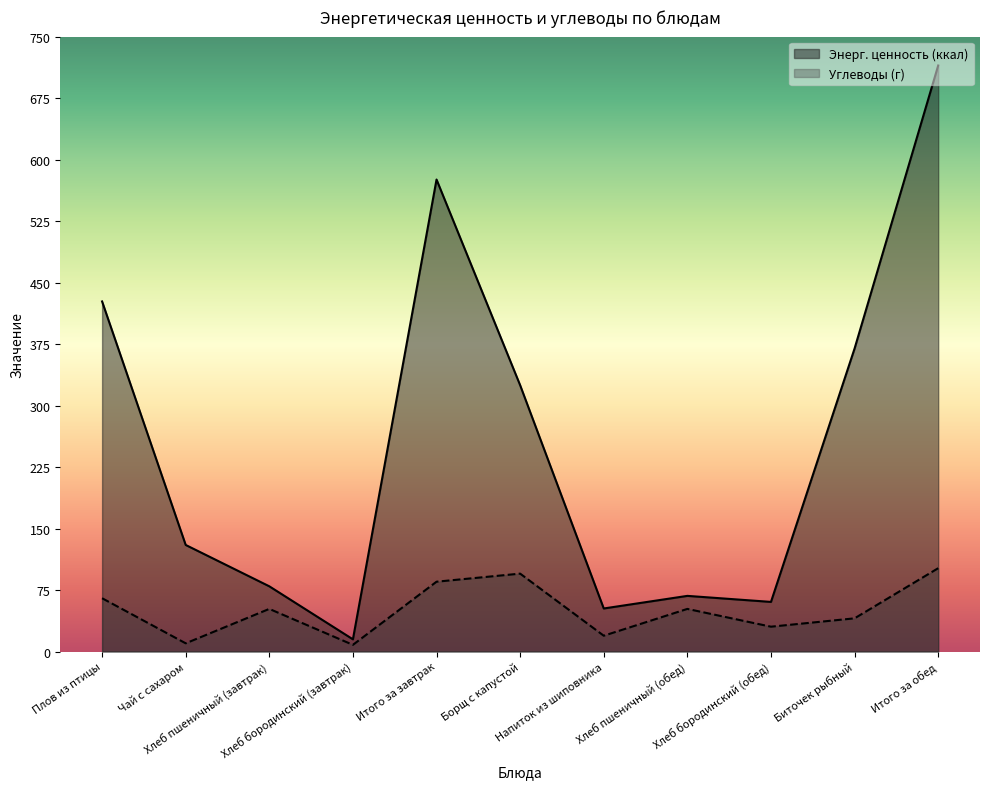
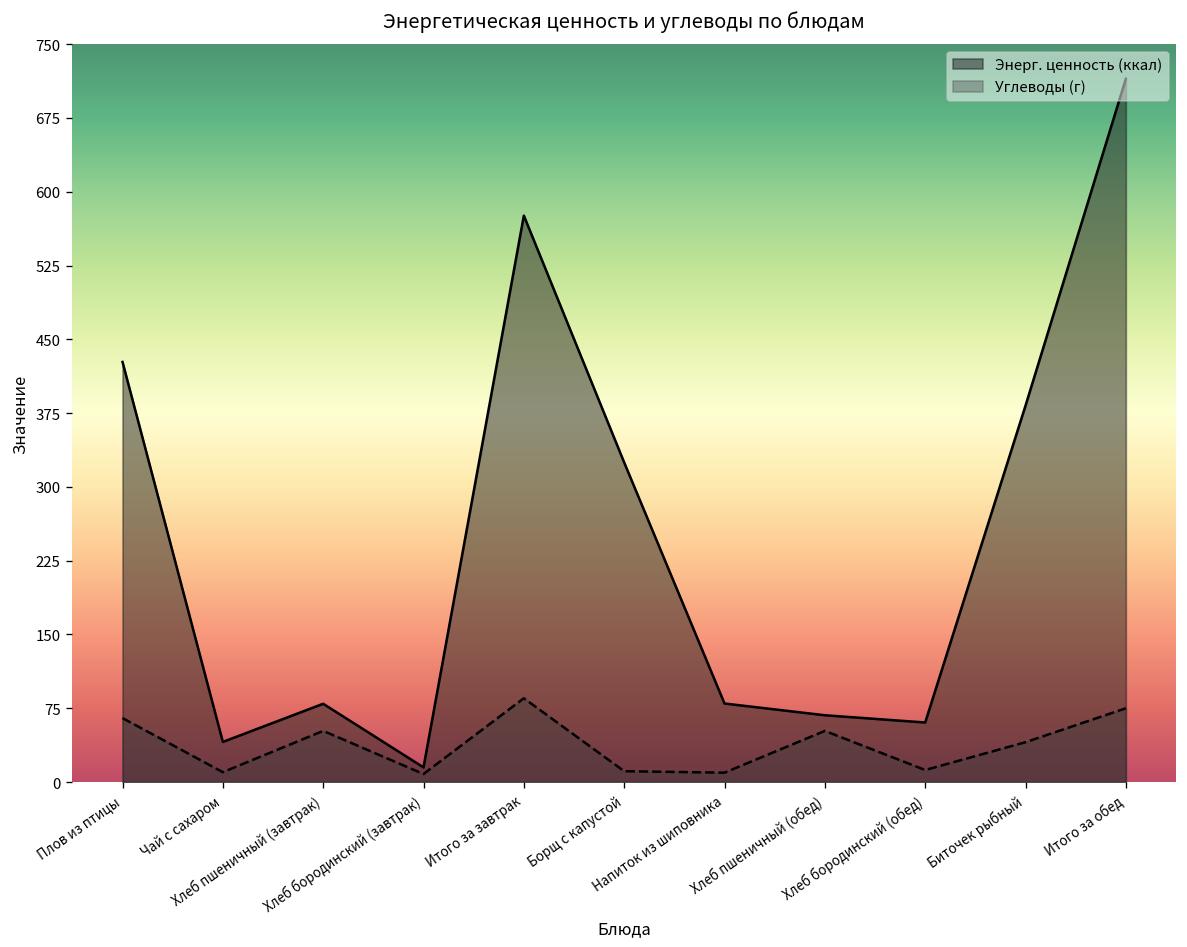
Энерг. ценность (ккал), Чай с сахаром: 130 -> 40
Углеводы (г), Борщ с капустой: 100 -> 10
Энерг. ценность (ккал), Напиток из шиповника: 50 -> 80
Углеводы (г), Напиток из шиповника: 20 -> 10
Углеводы (г), Хлеб бородинский (обед): 30 -> 10
Энерг. ценность (ккал), Биточек рыбный: 370 -> 380
Углеводы (г), Итого за обед: 100 -> 70
